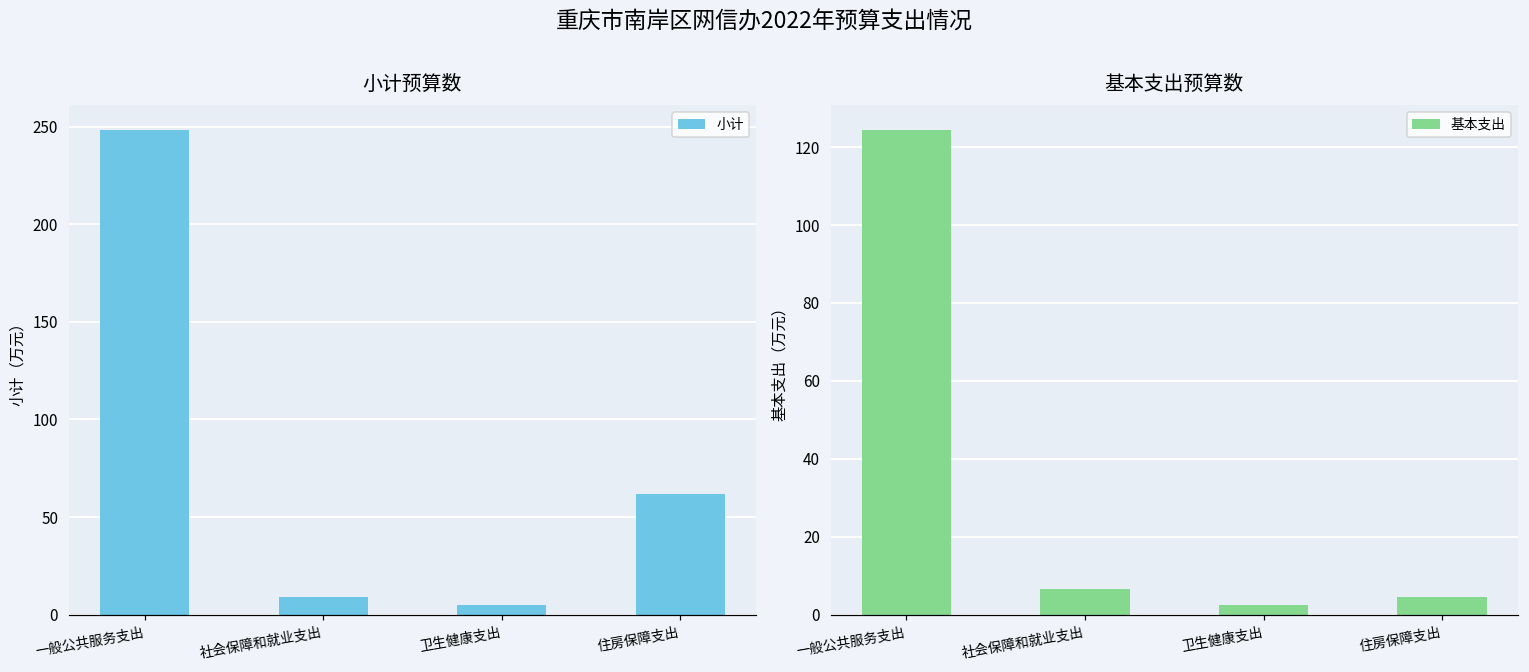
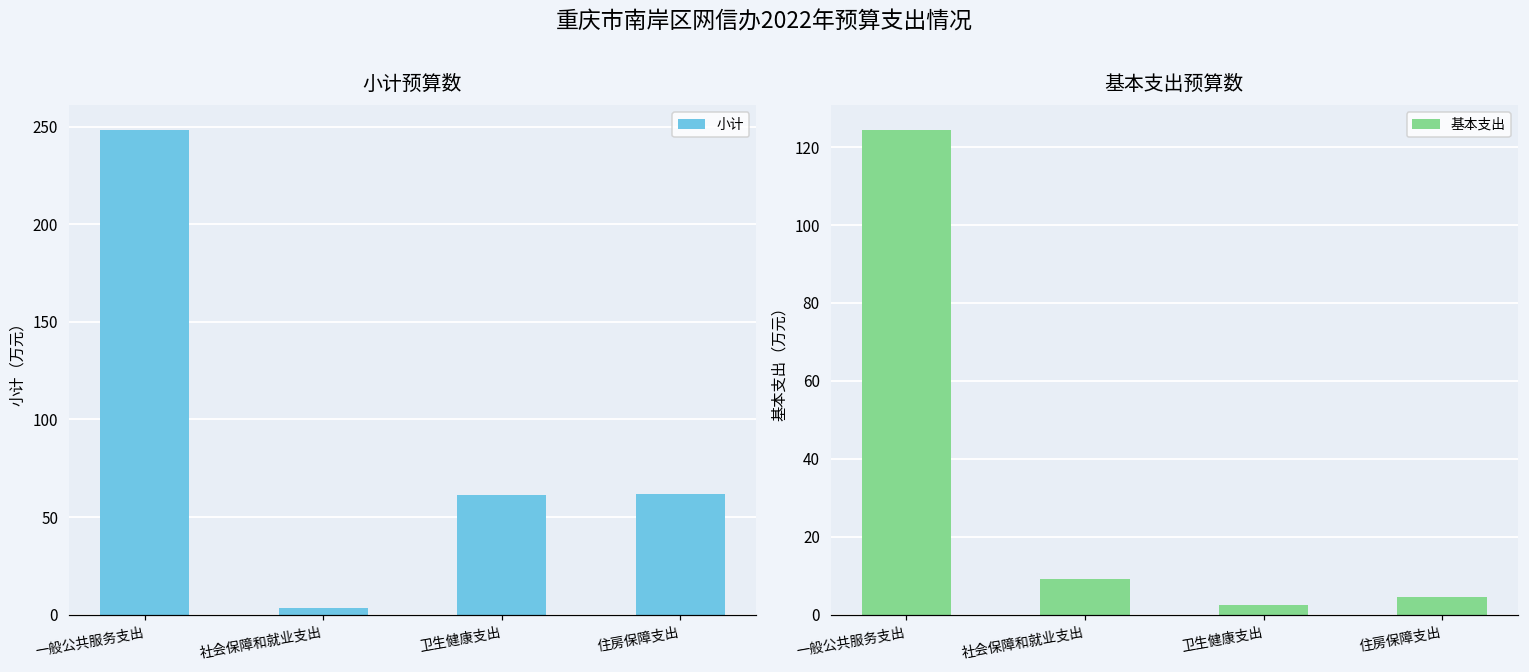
小计预算数, 社会保障和就业支出: 9 -> 3
小计预算数, 卫生健康支出: 5 -> 62
基本支出预算数, 社会保障和就业支出: 7 -> 9
